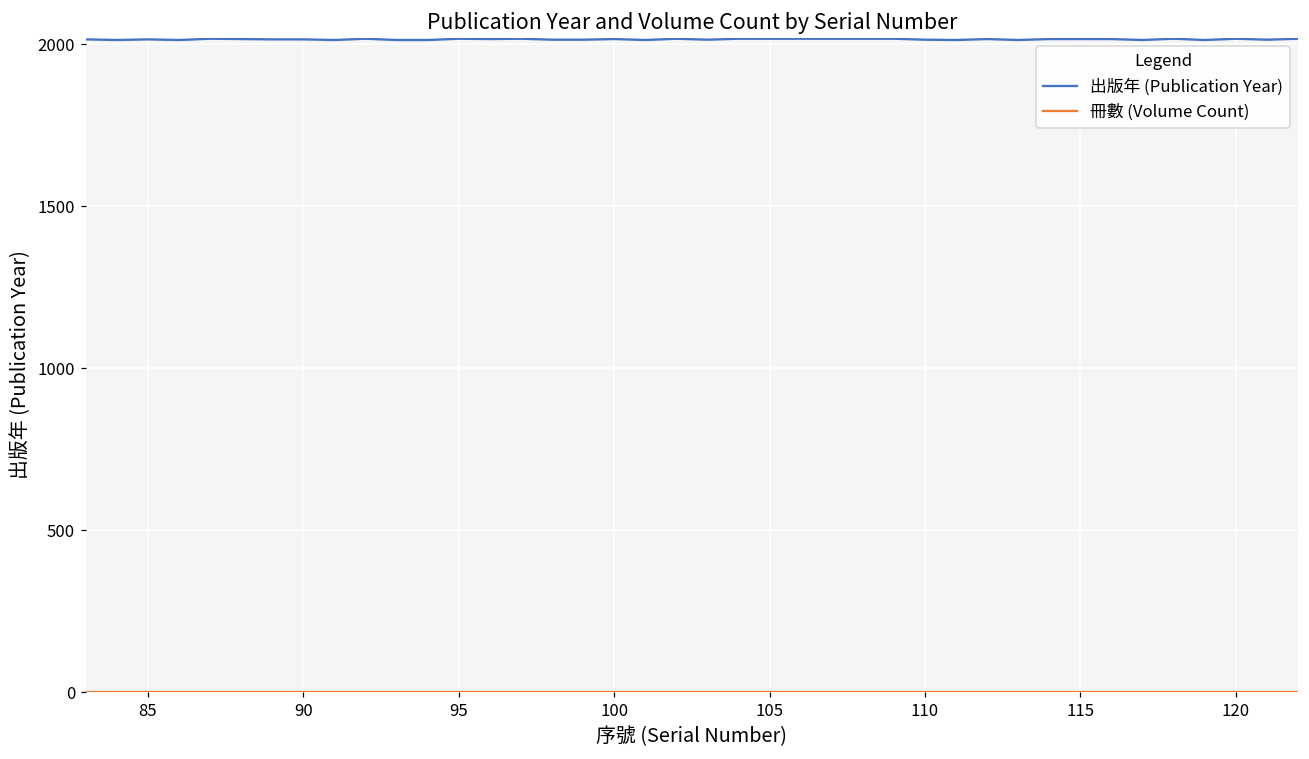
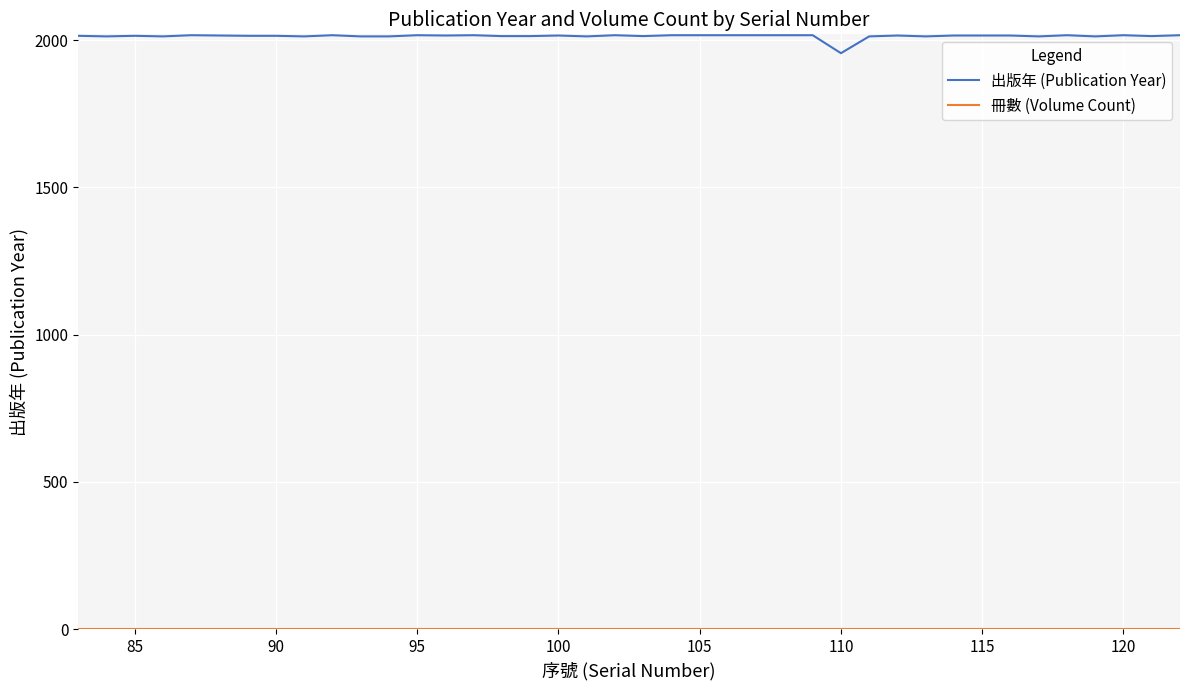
出版年 (Publication Year), 110: 2010 -> 1960
